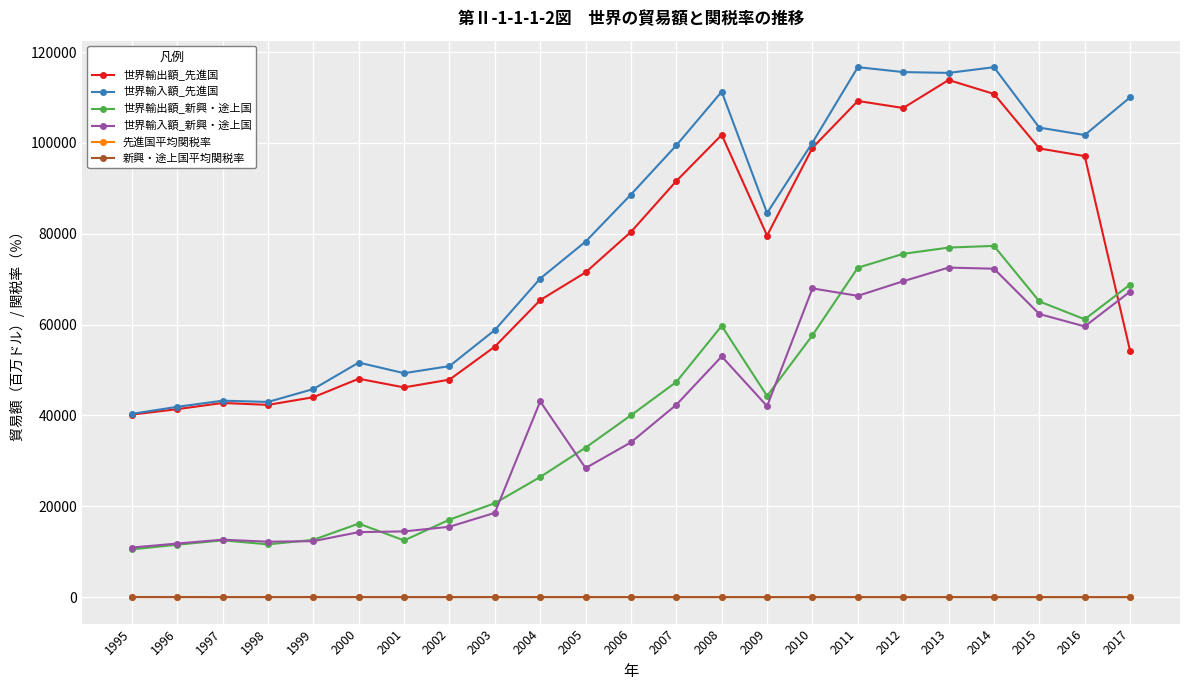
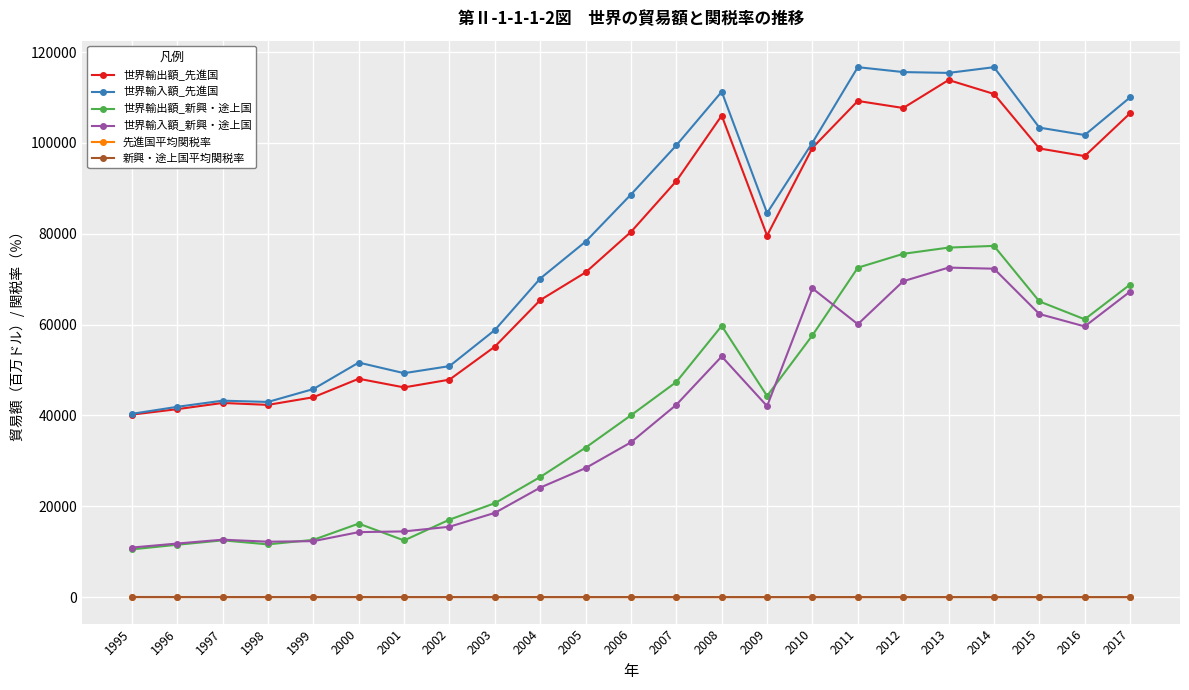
世界輸入額_新興・途上国, 2004: 43000 -> 24000
世界輸出額_先進国, 2008: 102000 -> 106000
世界輸入額_新興・途上国, 2011: 66000 -> 60000
世界輸出額_先進国, 2017: 54000 -> 107000
